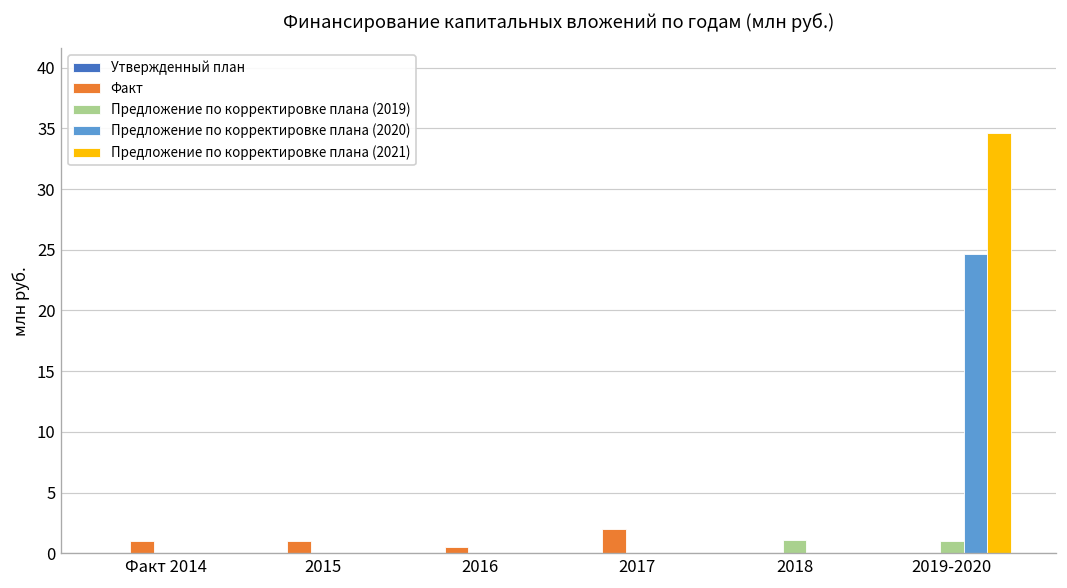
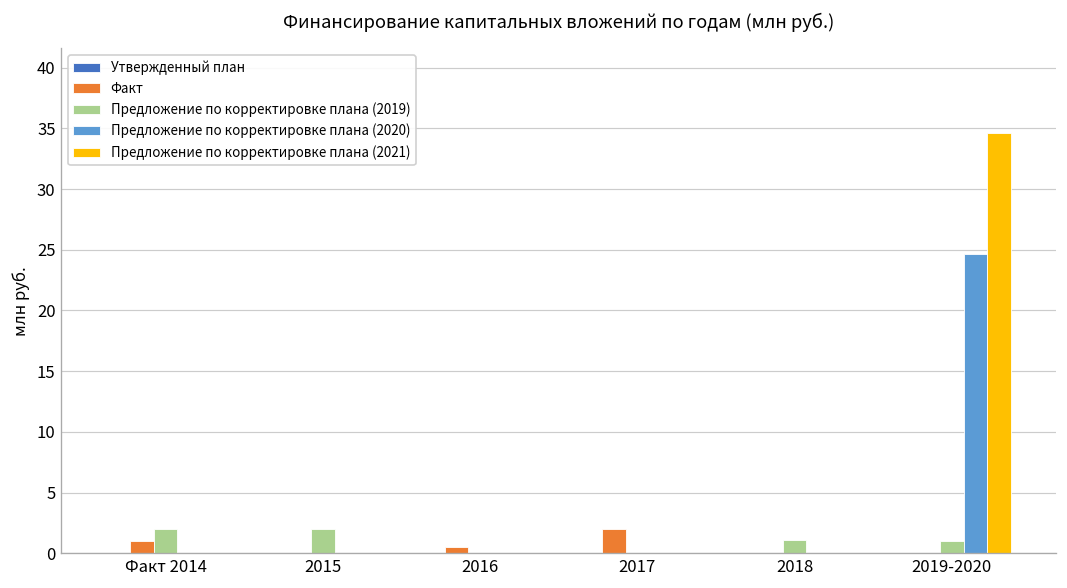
Предложение по корректировке плана (2019), Факт 2014: 0 -> 2
Факт, 2015: 1 -> 0
Предложение по корректировке плана (2019), 2015: 0 -> 2
